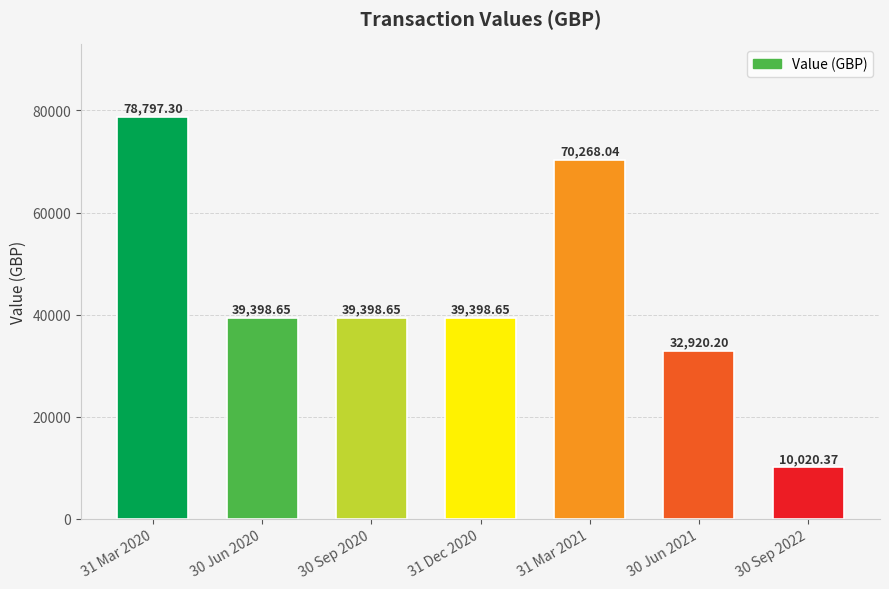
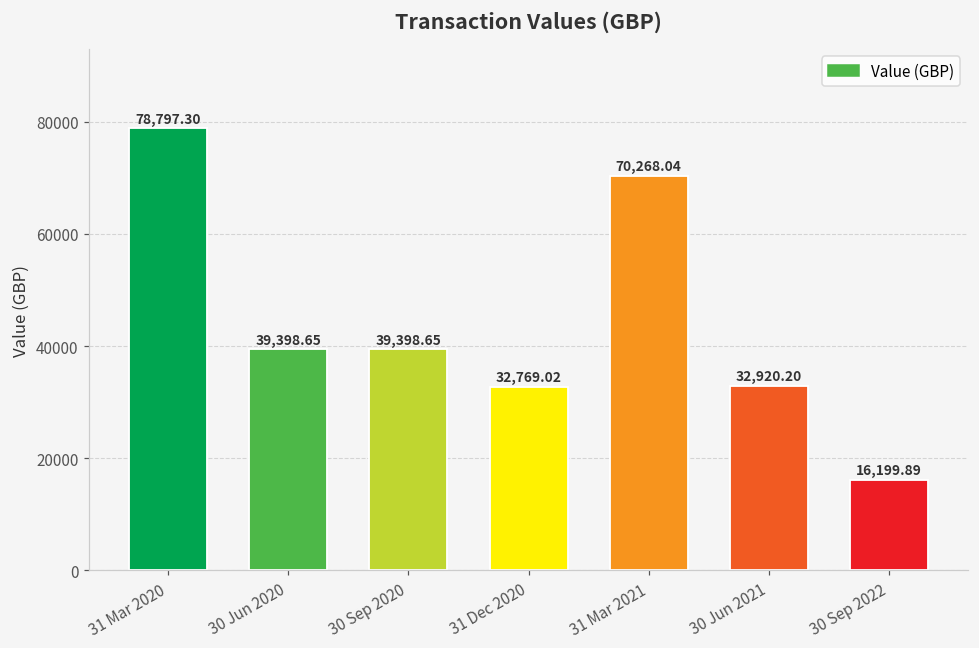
31 Dec 2020: 39,398.65 -> 32,769.02
30 Sep 2022: 10,020.37 -> 16,199.89
